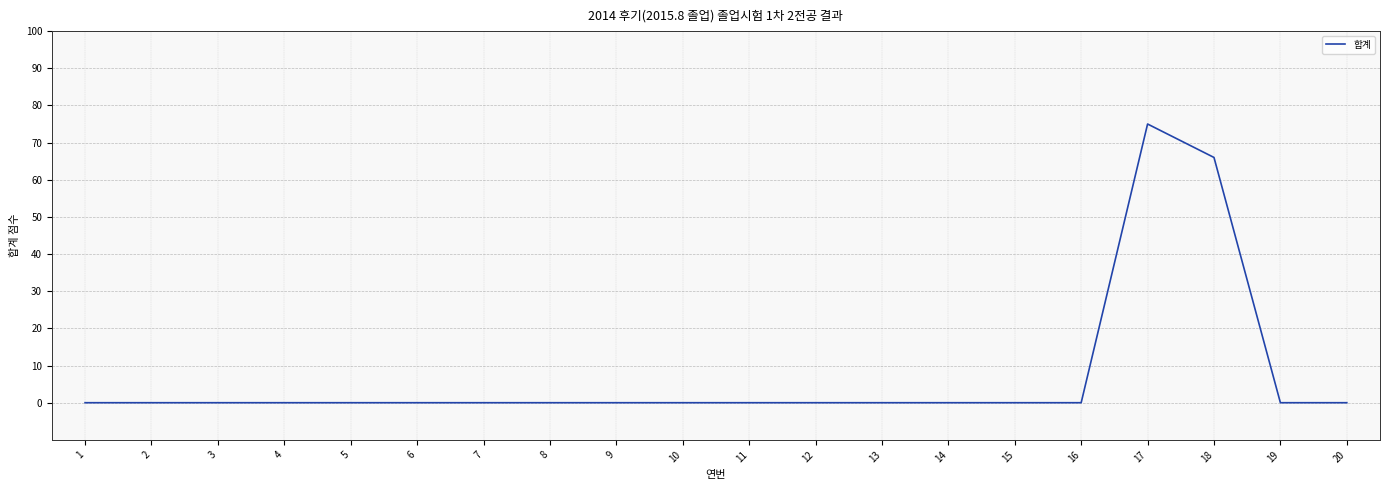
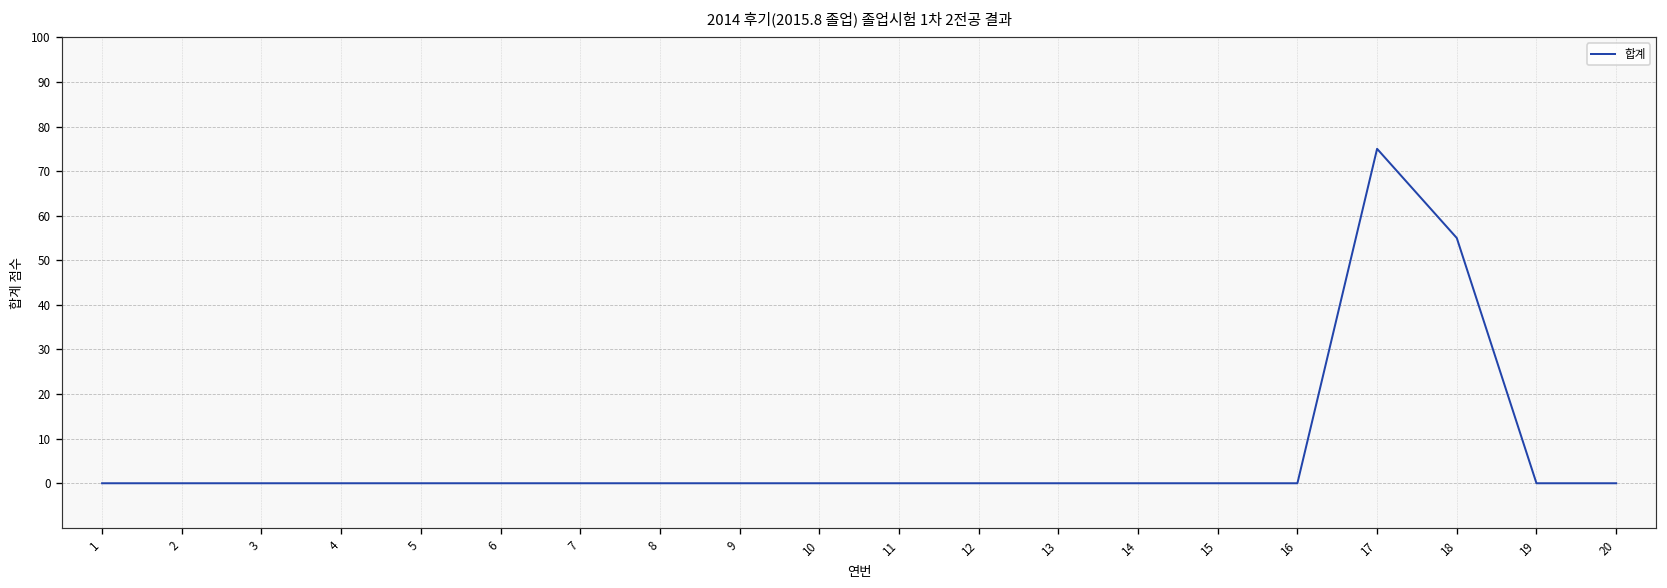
18: 66 -> 55
